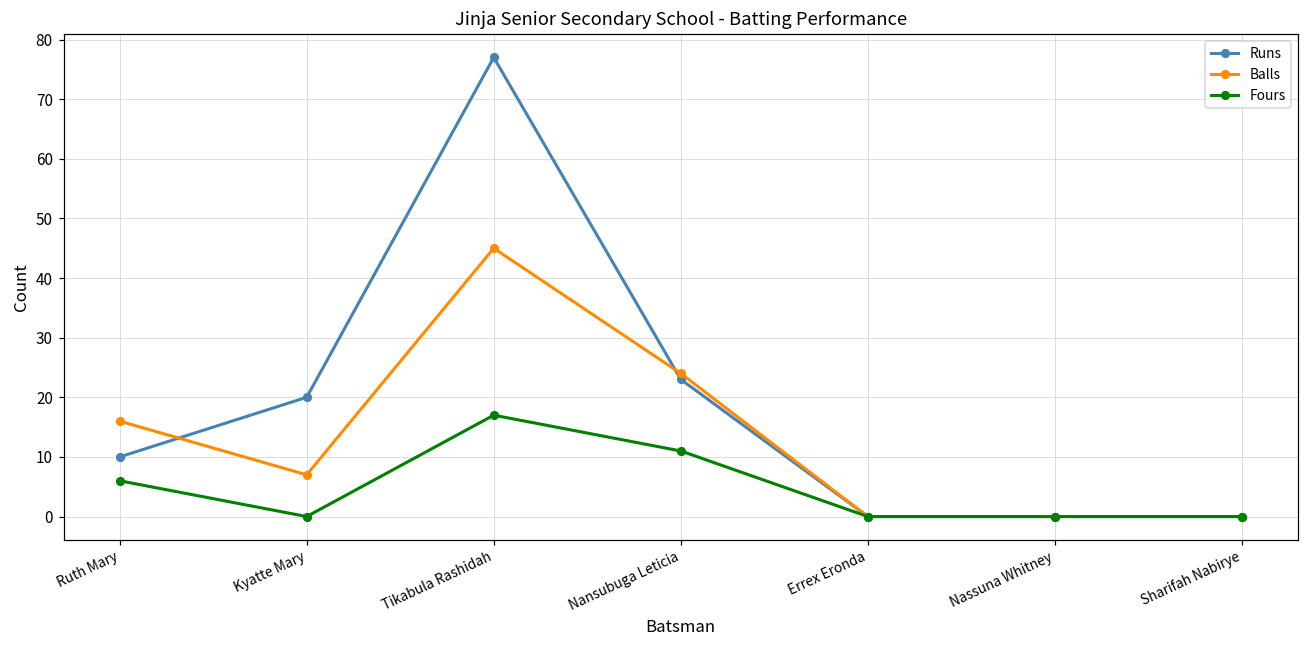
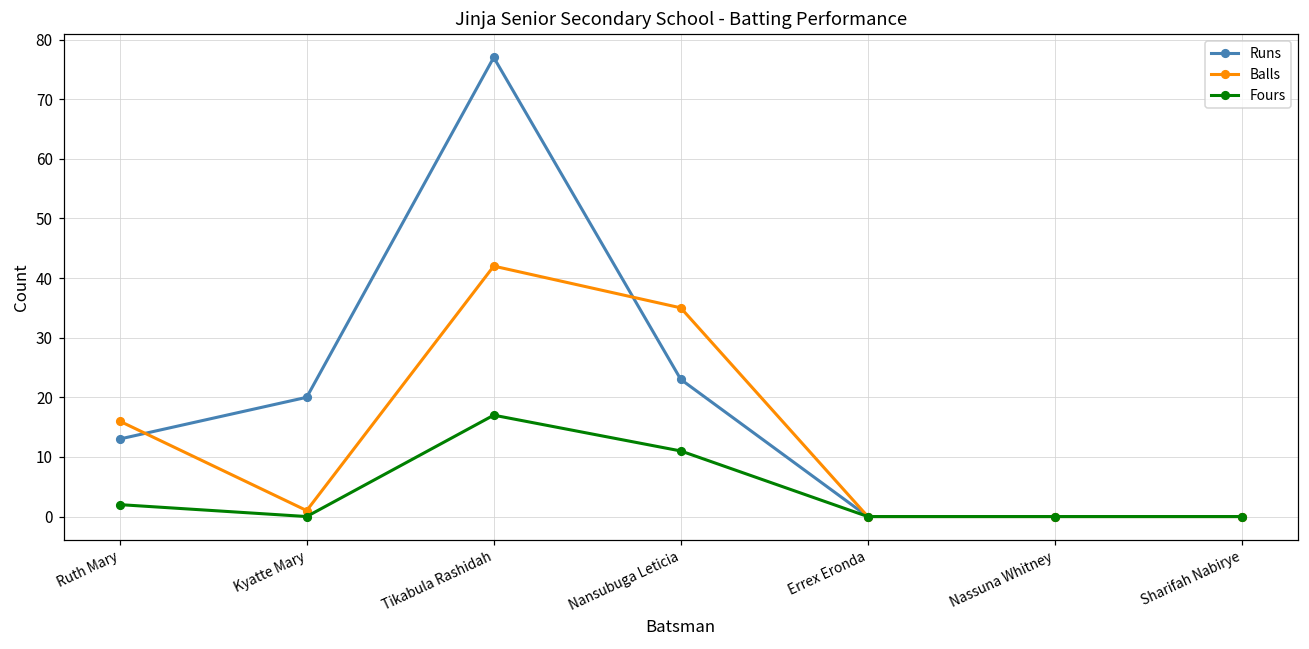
Runs, Ruth Mary: 10 -> 13
Fours, Ruth Mary: 6 -> 2
Balls, Kyatte Mary: 7 -> 1
Balls, Tikabula Rashidah: 45 -> 42
Balls, Nansubuga Leticia: 24 -> 35
